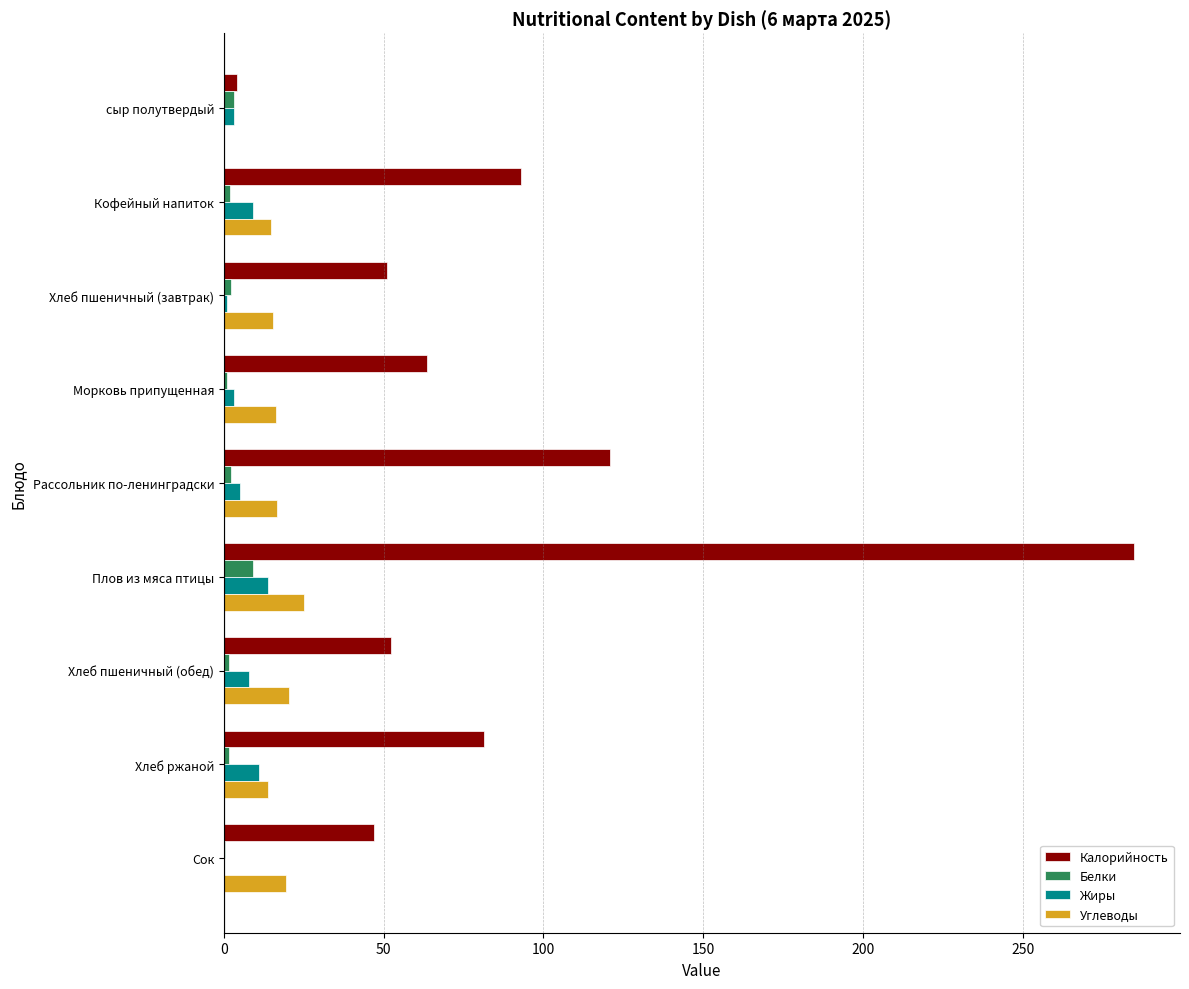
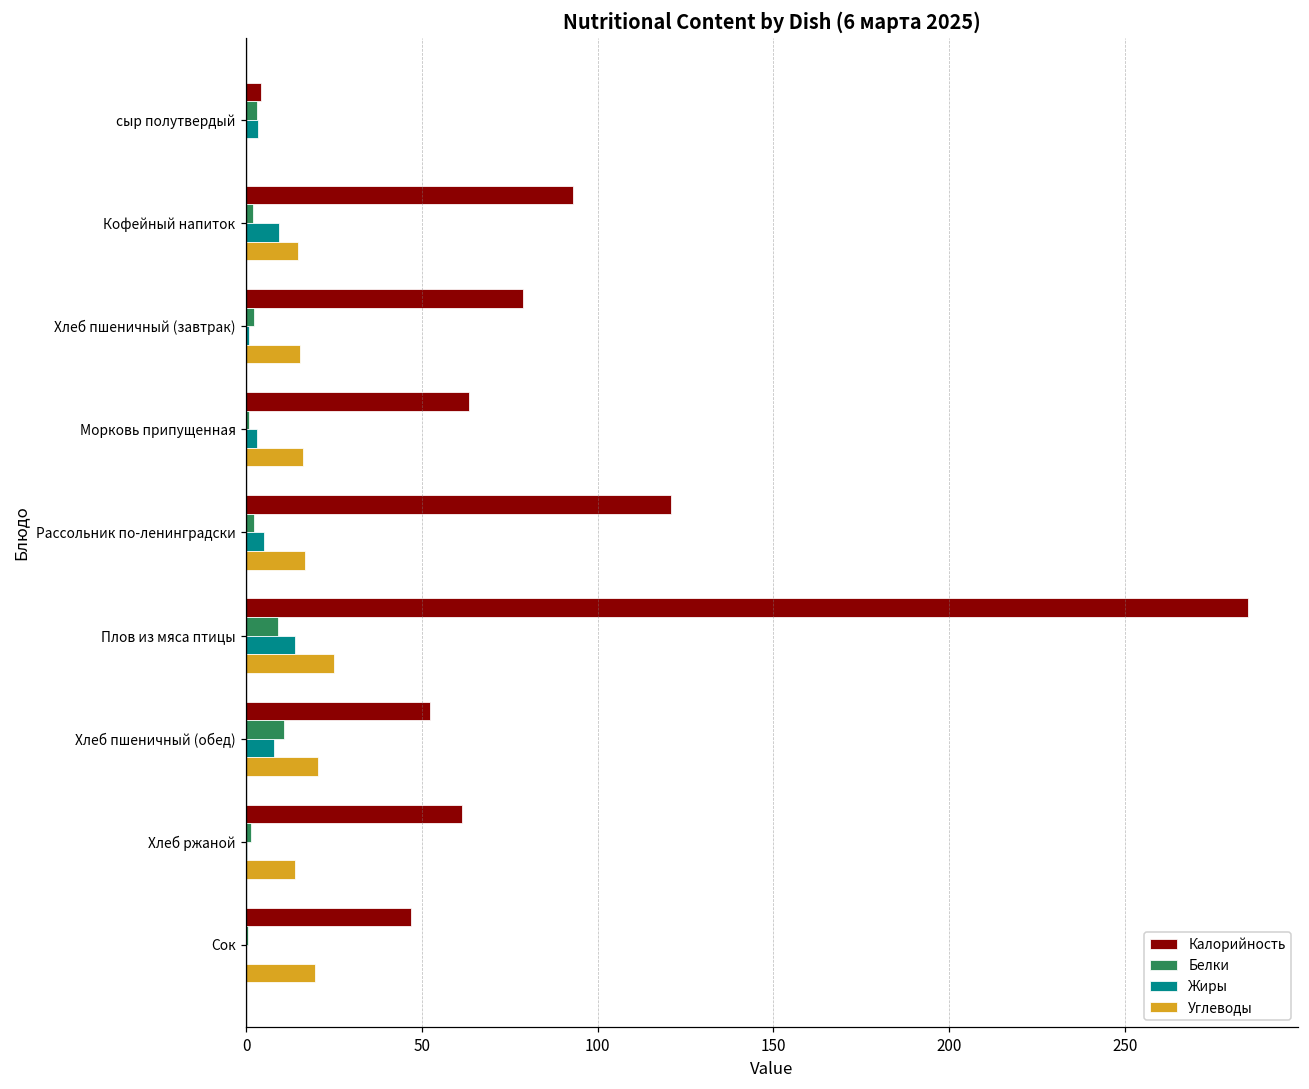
Калорийность, Хлеб пшеничный (завтрак): 51 -> 79
Белки, Хлеб пшеничный (обед): 2 -> 11
Калорийность, Хлеб ржаной: 81 -> 62
Жиры, Хлеб ржаной: 11 -> 0
